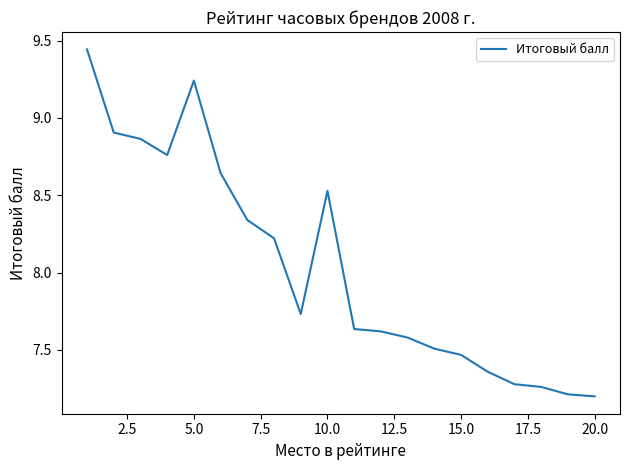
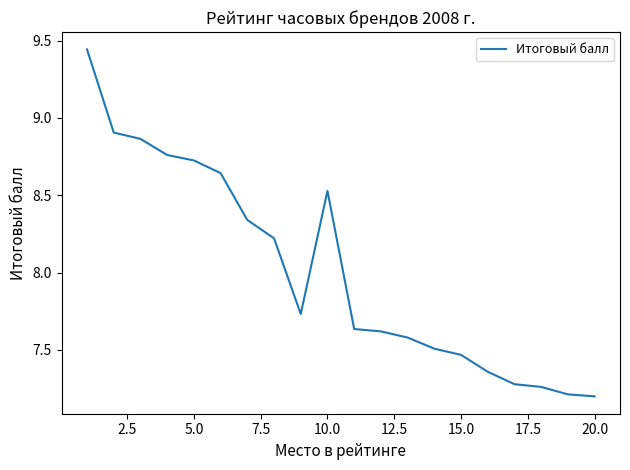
5.0: 9.24 -> 8.73
